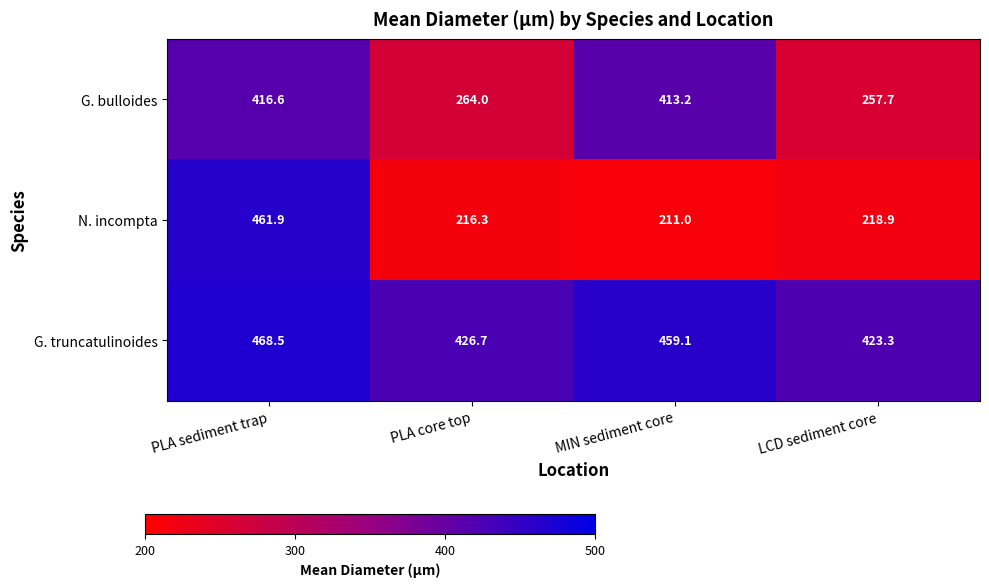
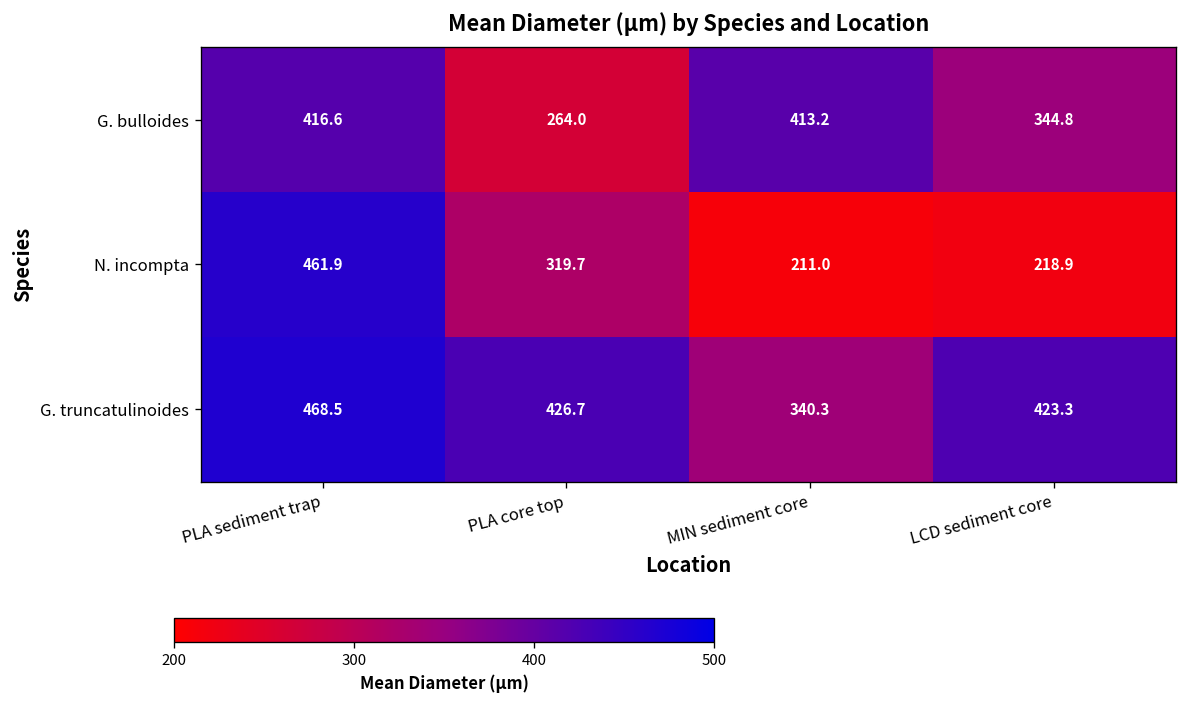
G. bulloides, LCD sediment core: 257.7 -> 344.8
N. incompta, PLA core top: 216.3 -> 319.7
G. truncatulinoides, MIN sediment core: 459.1 -> 340.3
